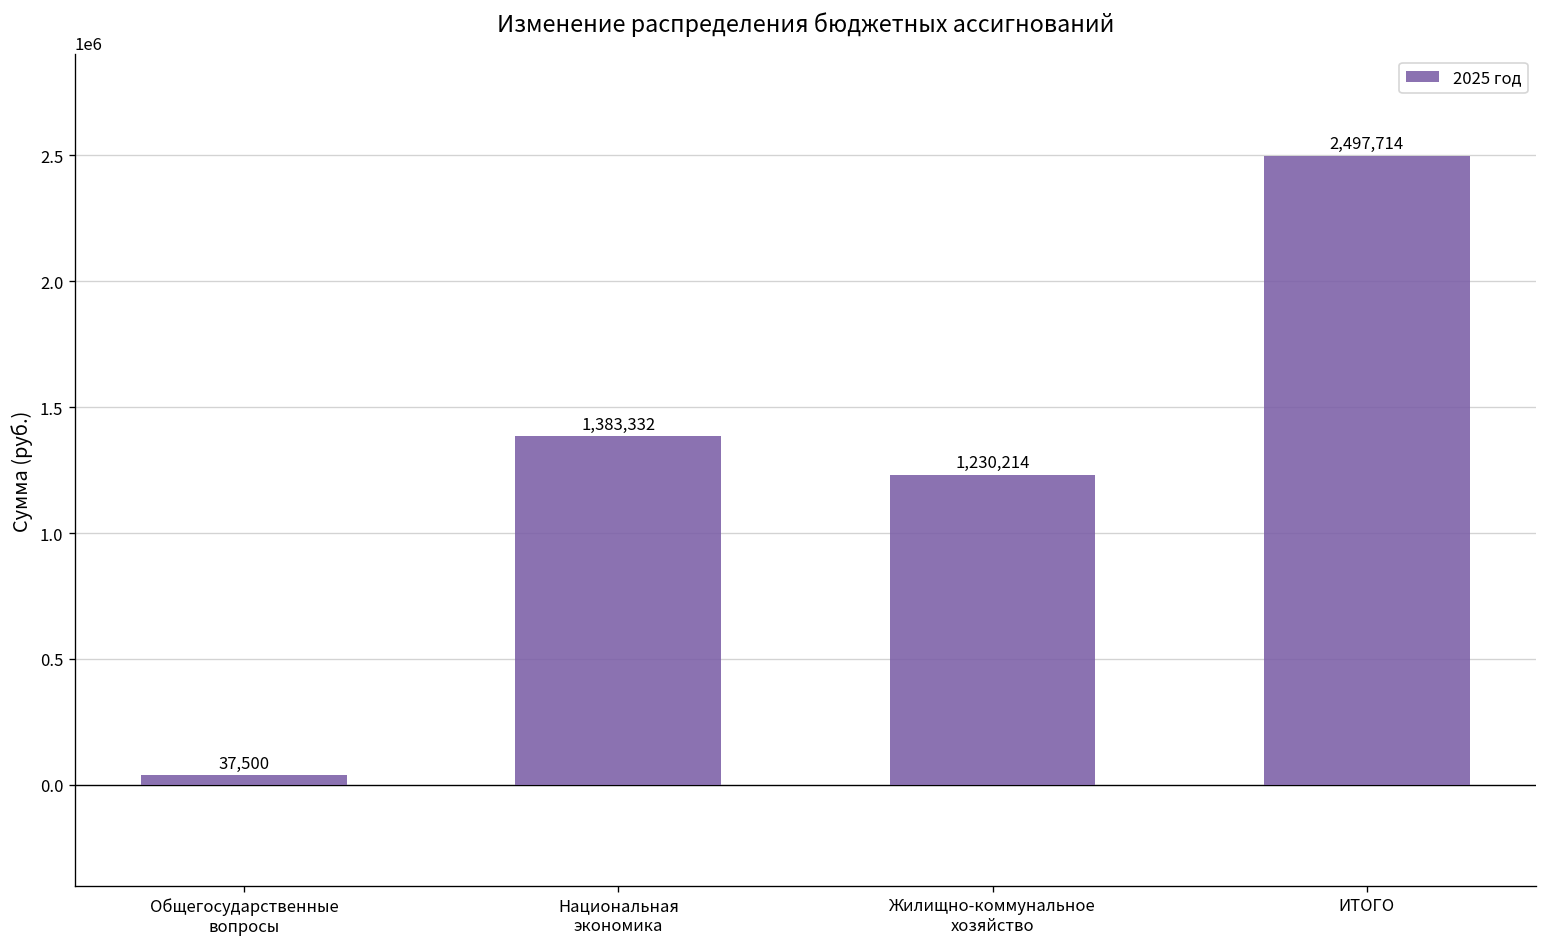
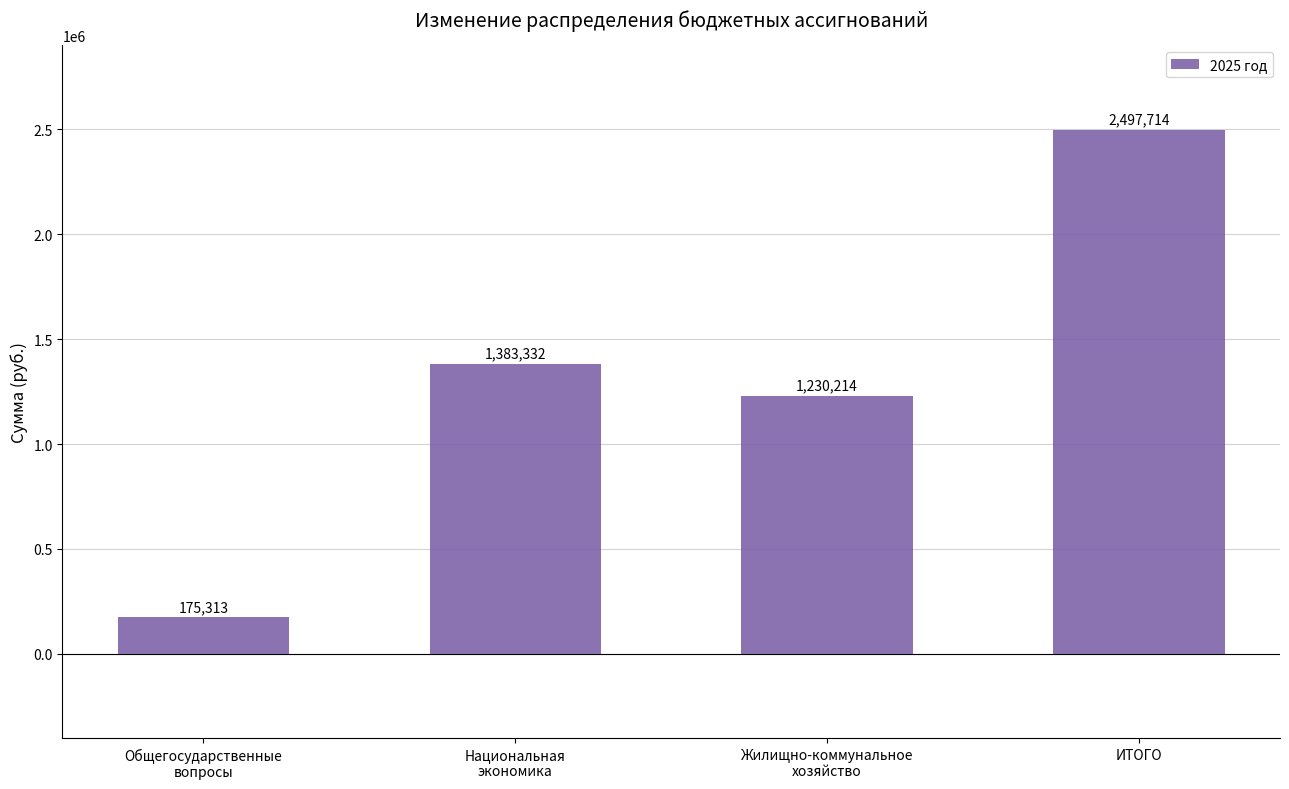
Общегосударственные вопросы: 37,500 -> 175,313
